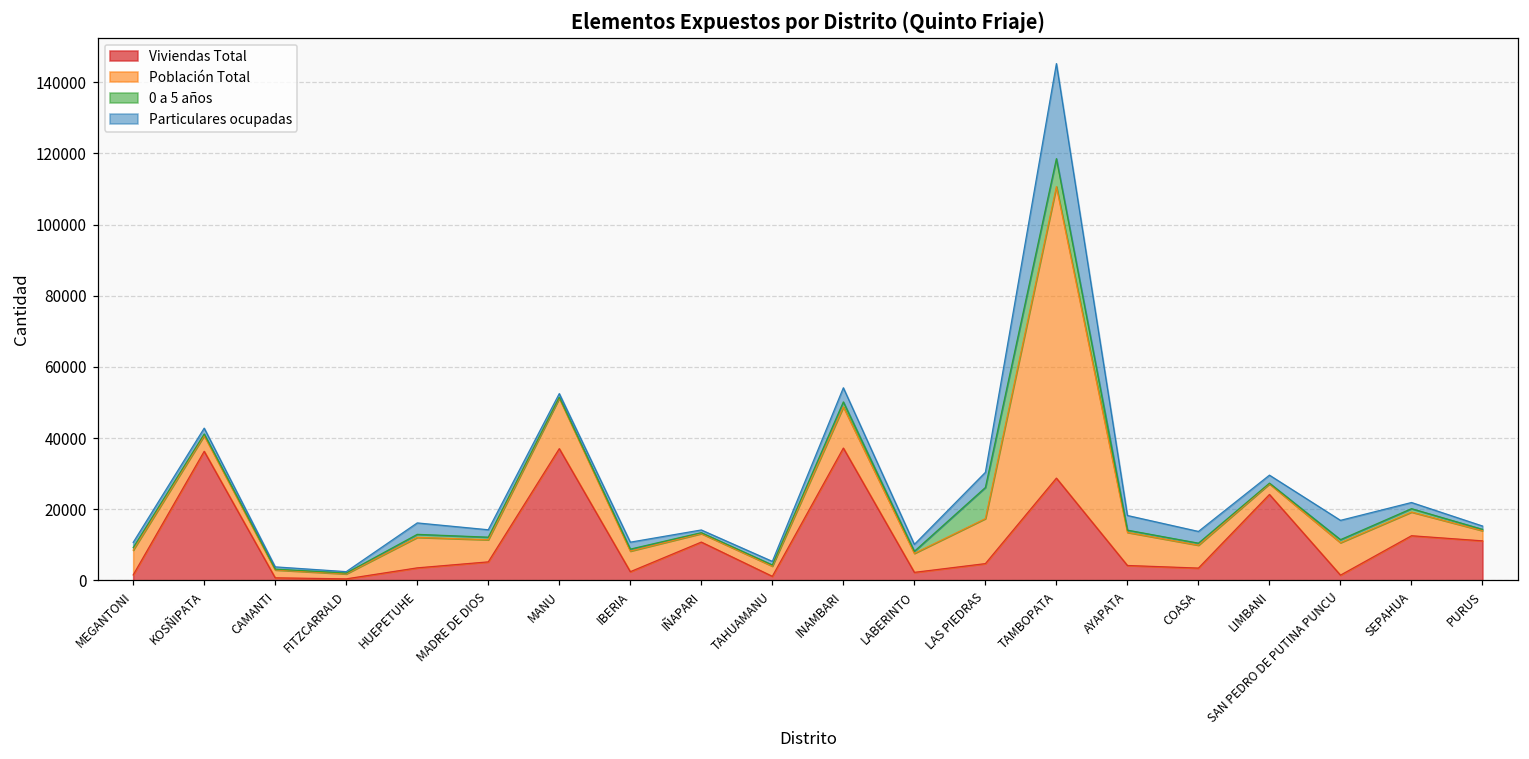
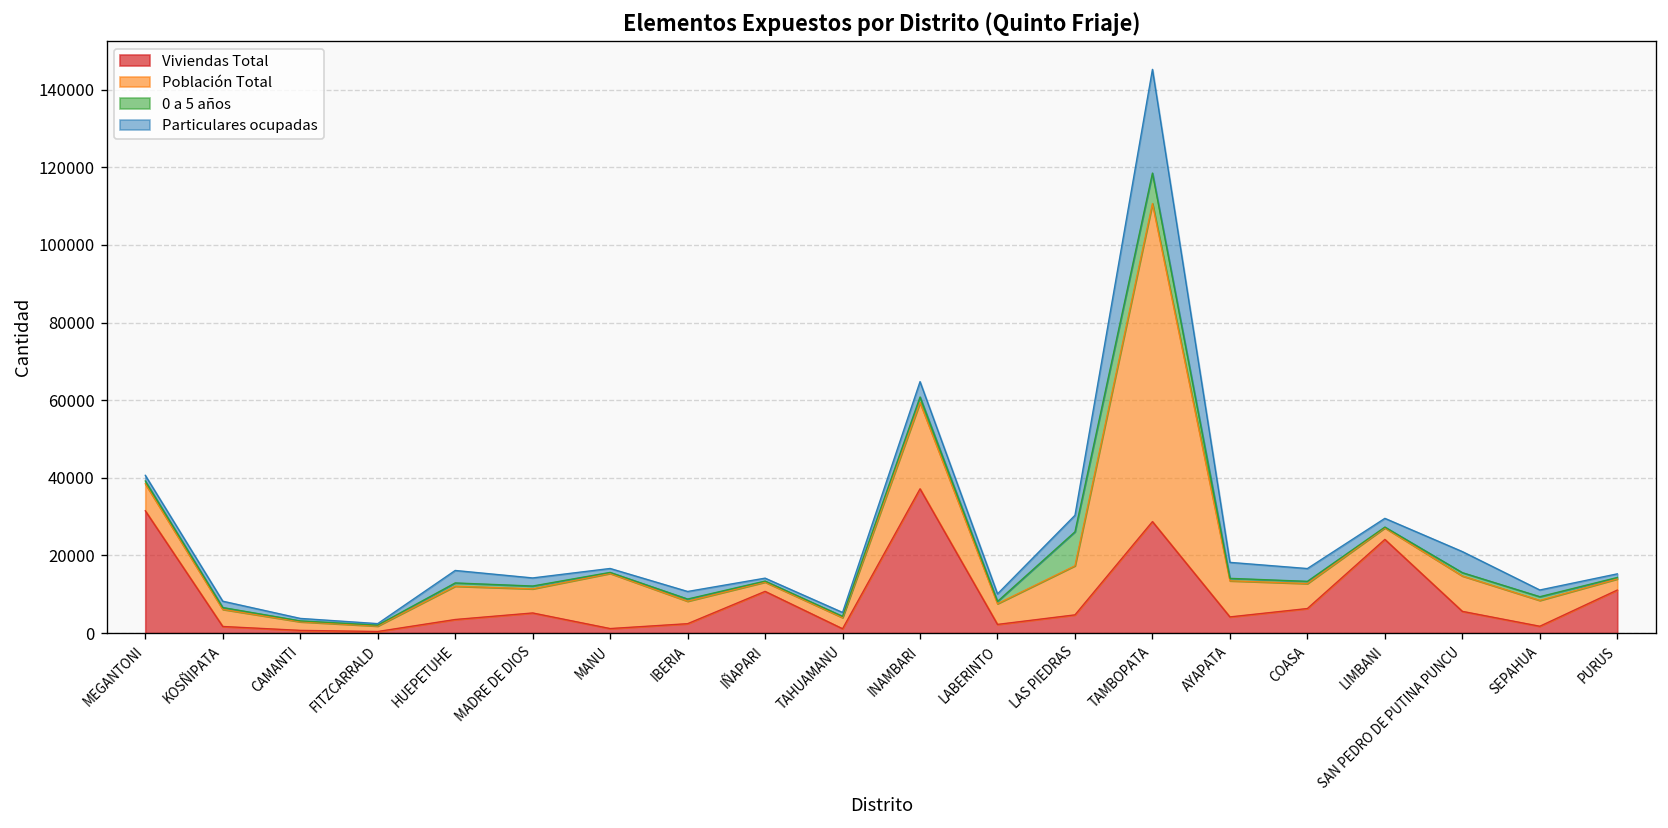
Viviendas Total, MEGANTONI: 2000 -> 32000
Viviendas Total, KOSÑIPATA: 36000 -> 2000
Viviendas Total, MANU: 37000 -> 1000
Población Total, INAMBARI: 12000 -> 22000
Viviendas Total, COASA: 3000 -> 6000
Viviendas Total, SAN PEDRO DE PUTINA PUNCU: 1000 -> 6000
Viviendas Total, SEPAHUA: 13000 -> 2000
